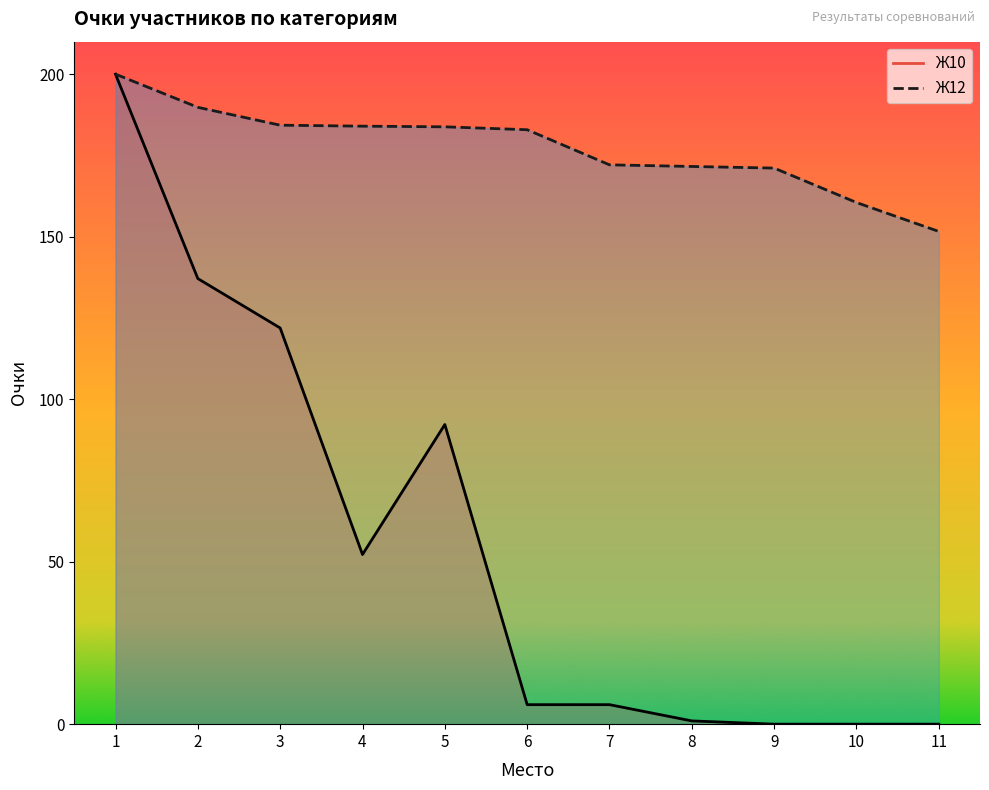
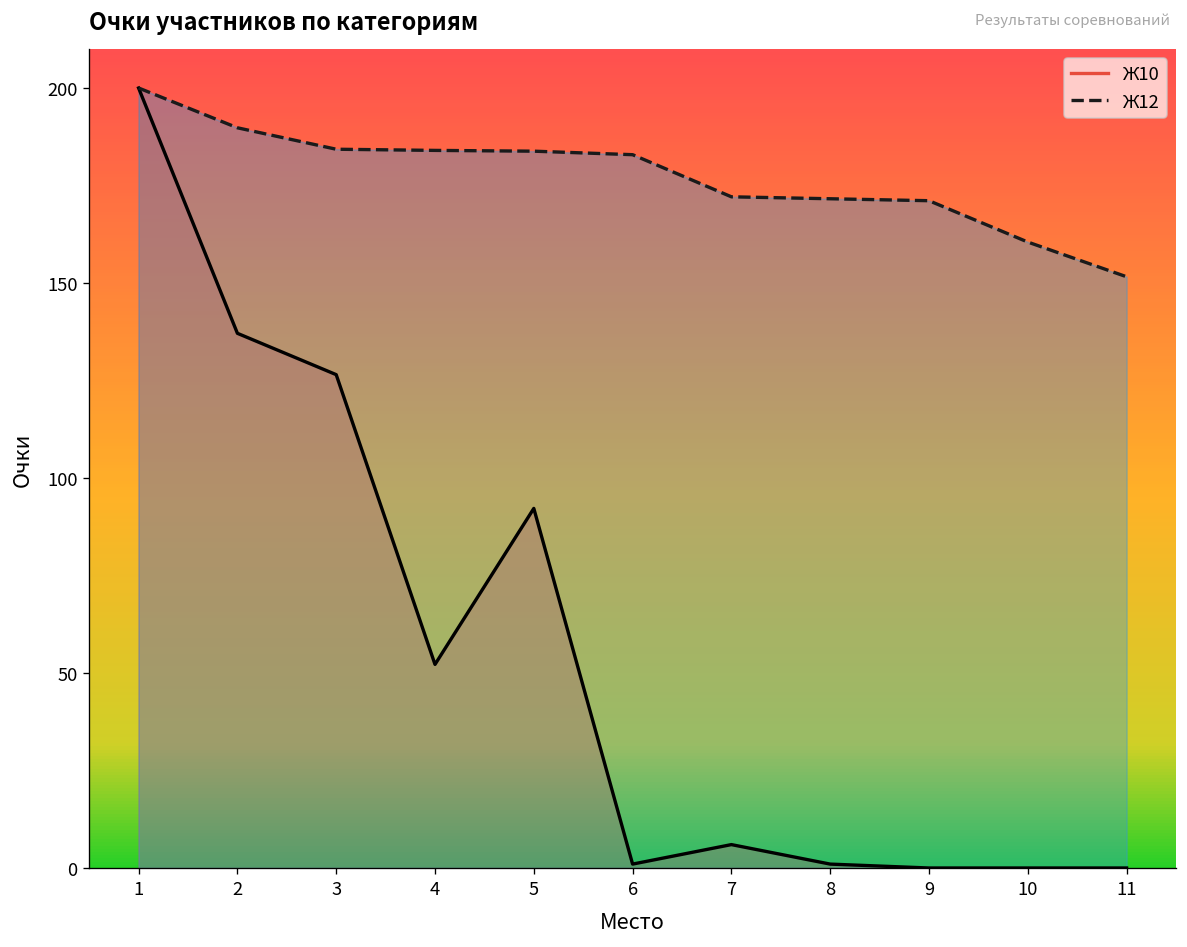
Ж10, 3: 122 -> 127
Ж10, 6: 6 -> 1
